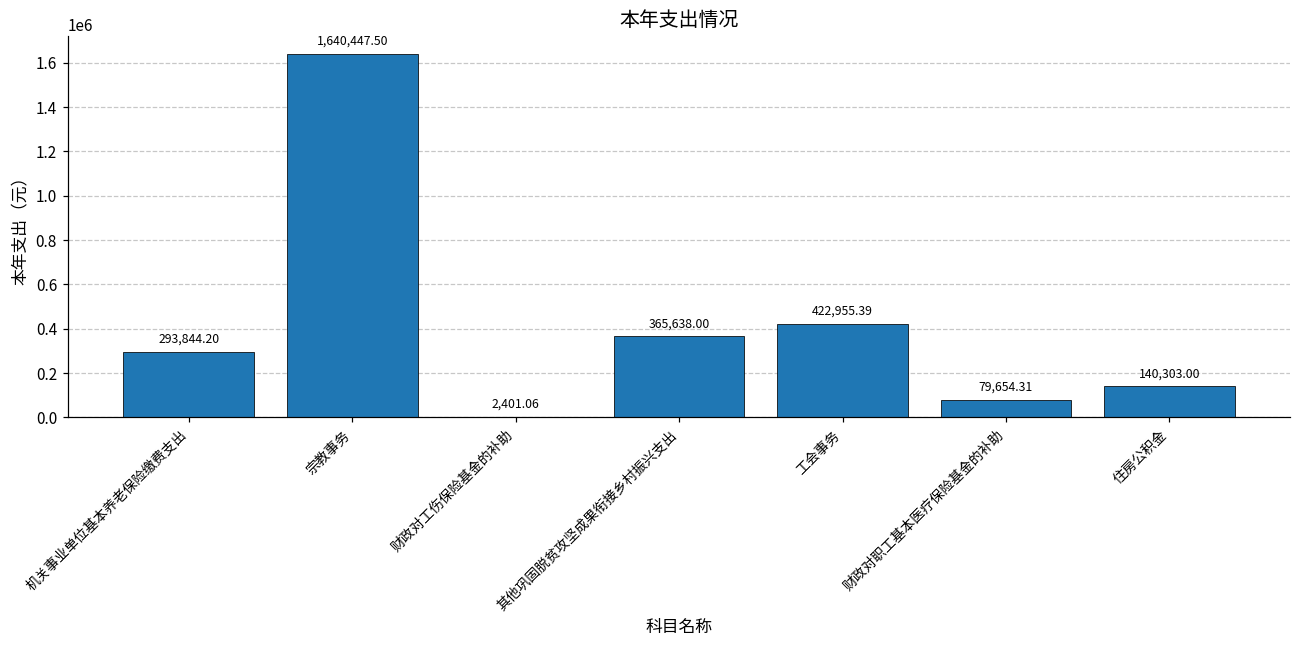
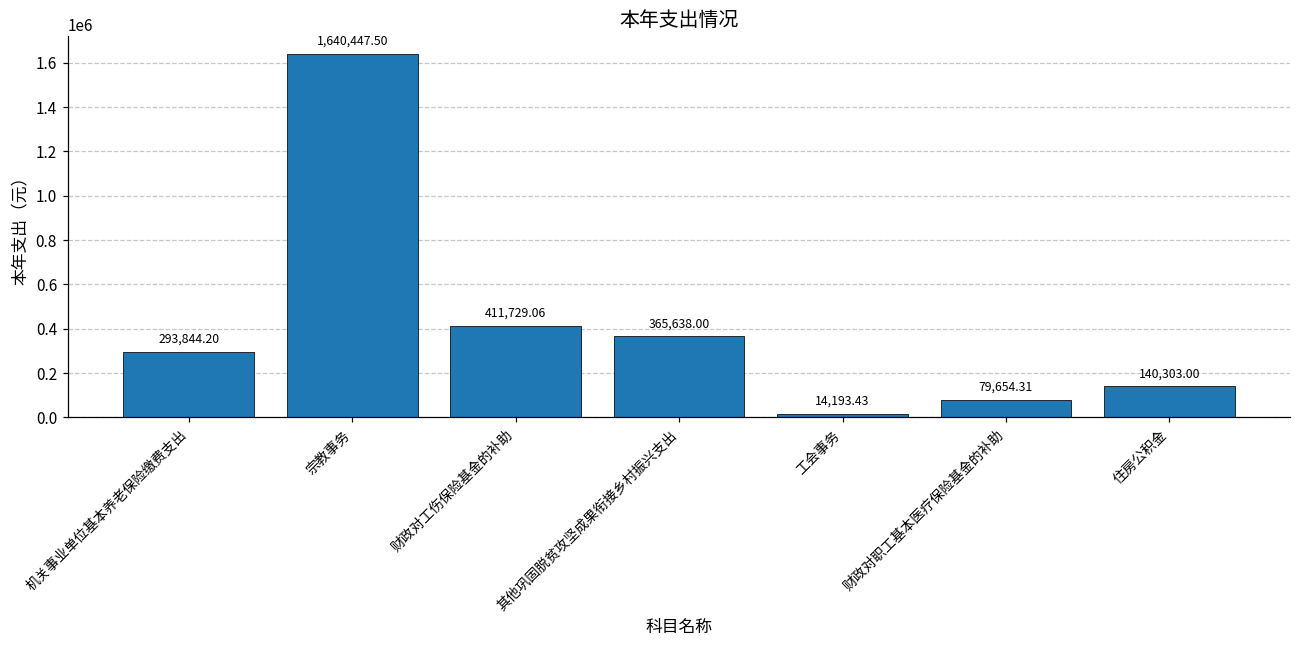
财政对工伤保险基金的补助: 2,401.06 -> 411,729.06
工会事务: 422,955.39 -> 14,193.43
